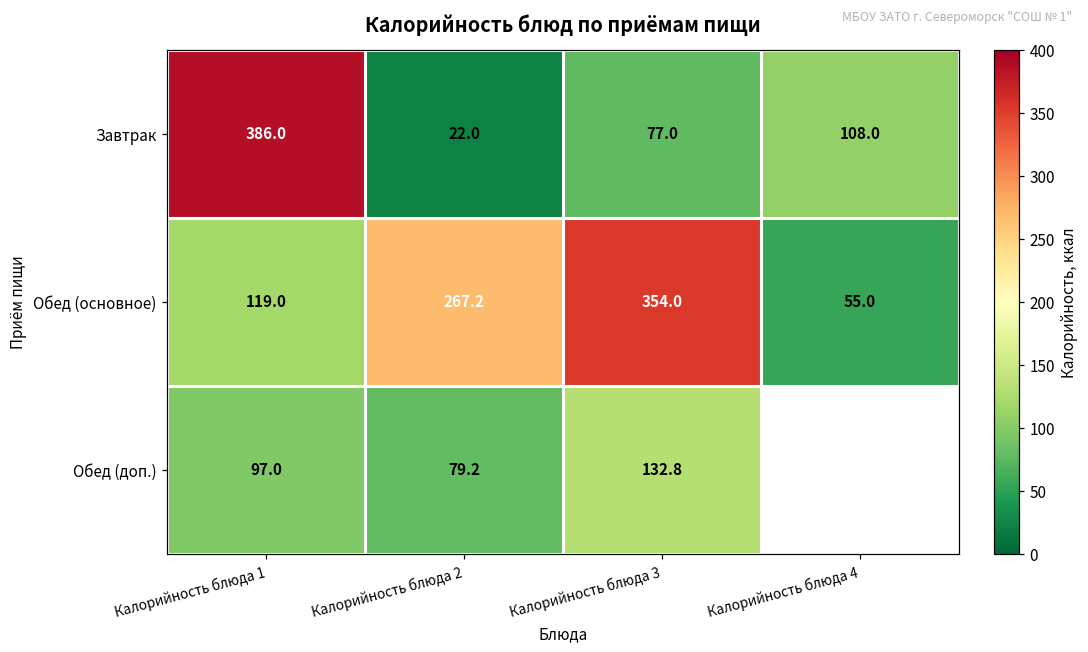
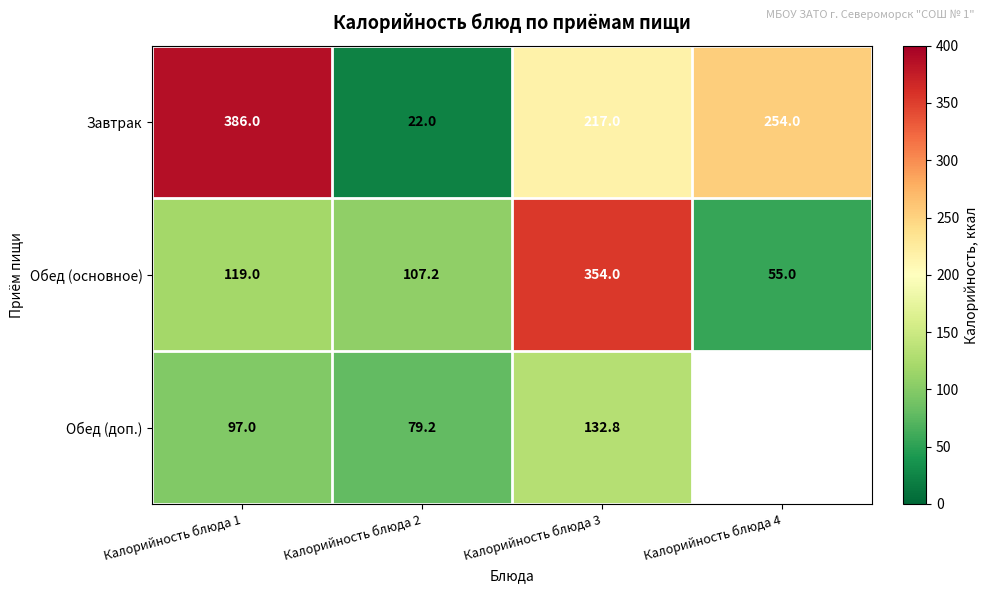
Завтрак, Калорийность блюда 3: 77.0 -> 217.0
Завтрак, Калорийность блюда 4: 108.0 -> 254.0
Обед (основное), Калорийность блюда 2: 267.2 -> 107.2
